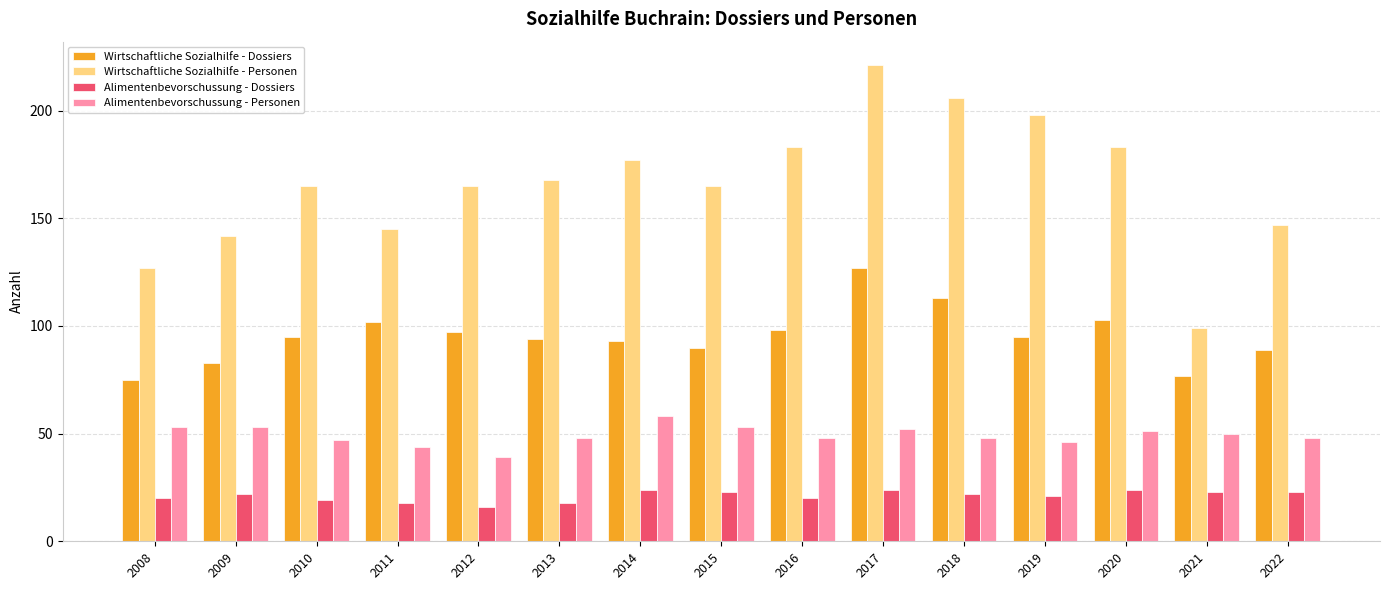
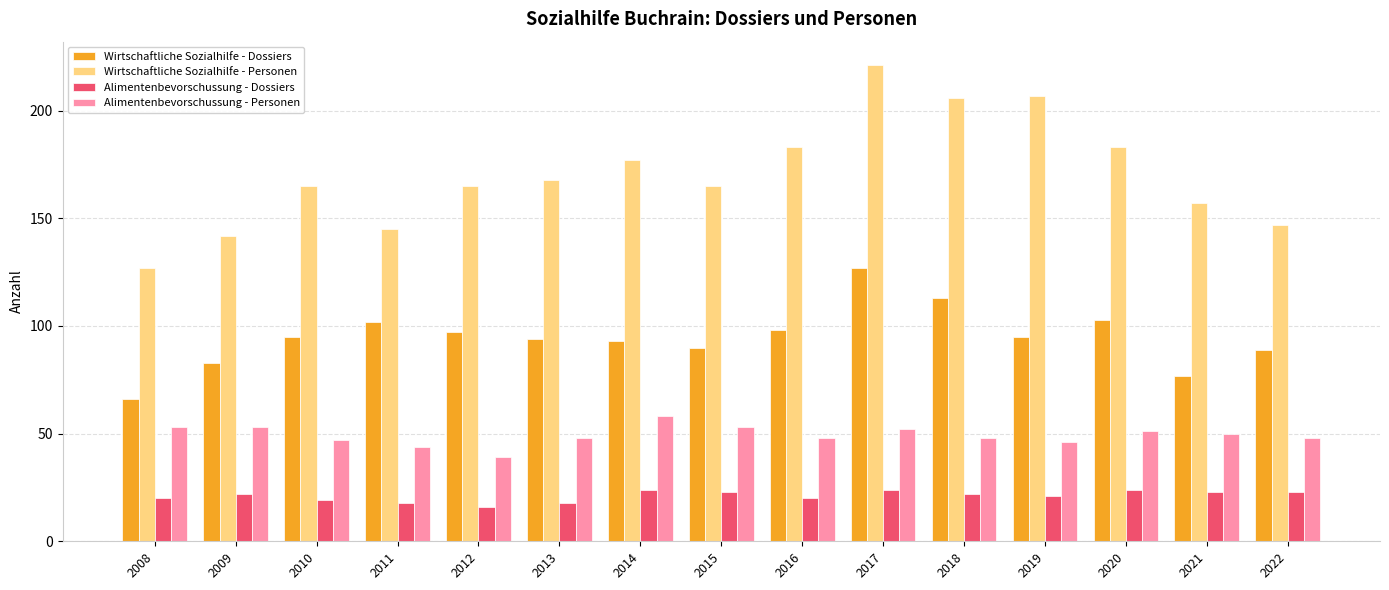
Wirtschaftliche Sozialhilfe - Dossiers, 2008: 75 -> 66
Wirtschaftliche Sozialhilfe - Personen, 2019: 198 -> 207
Wirtschaftliche Sozialhilfe - Personen, 2021: 99 -> 157
